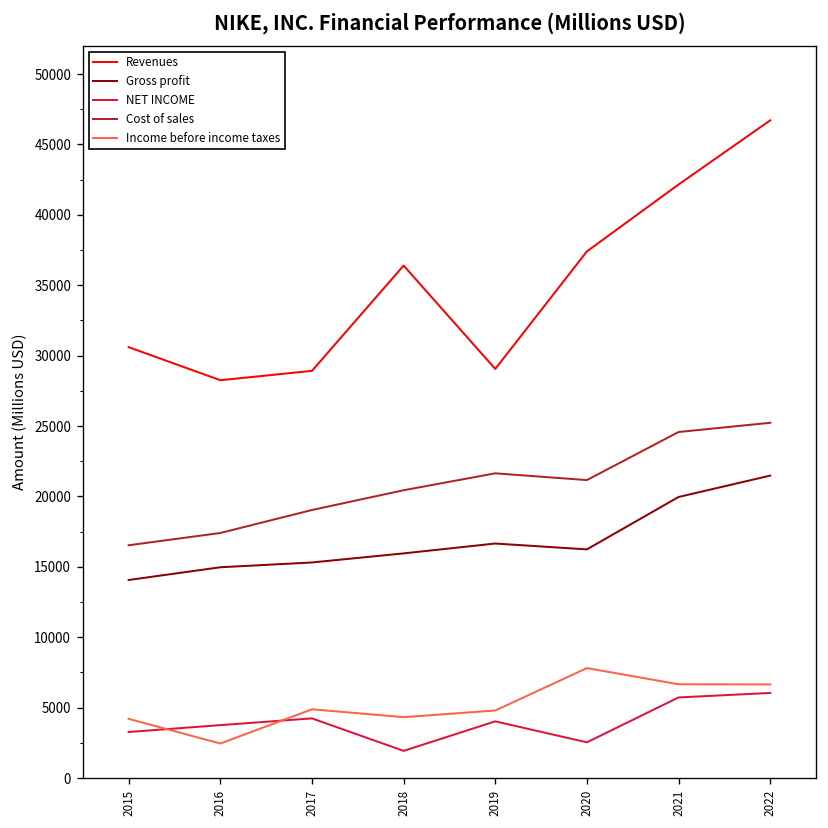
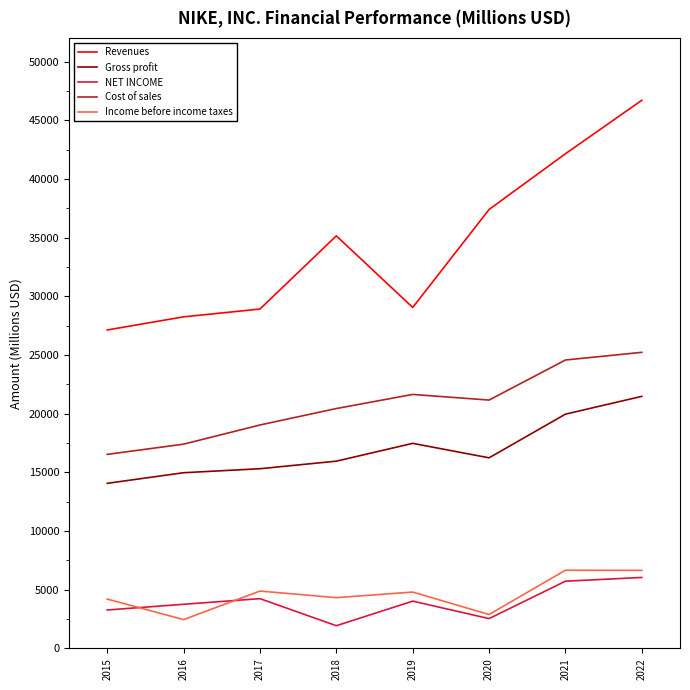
Revenues, 2015: 30600 -> 27100
Revenues, 2018: 36400 -> 35200
Gross profit, 2019: 16700 -> 17500
Income before income taxes, 2020: 7800 -> 2900
